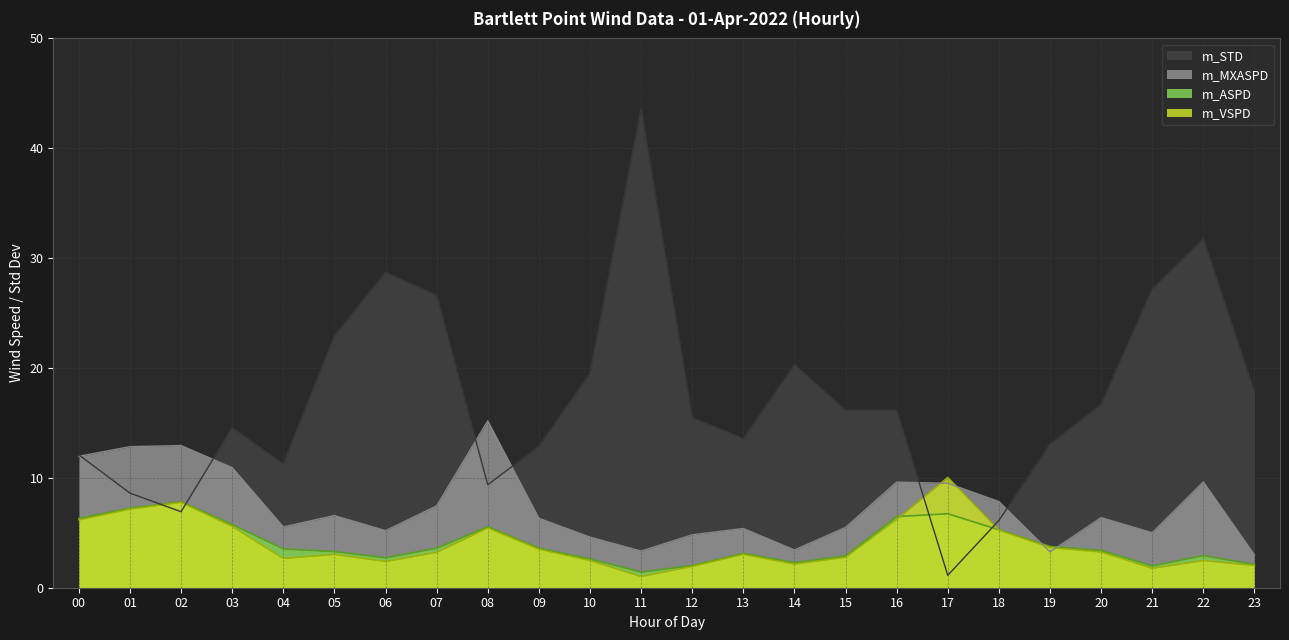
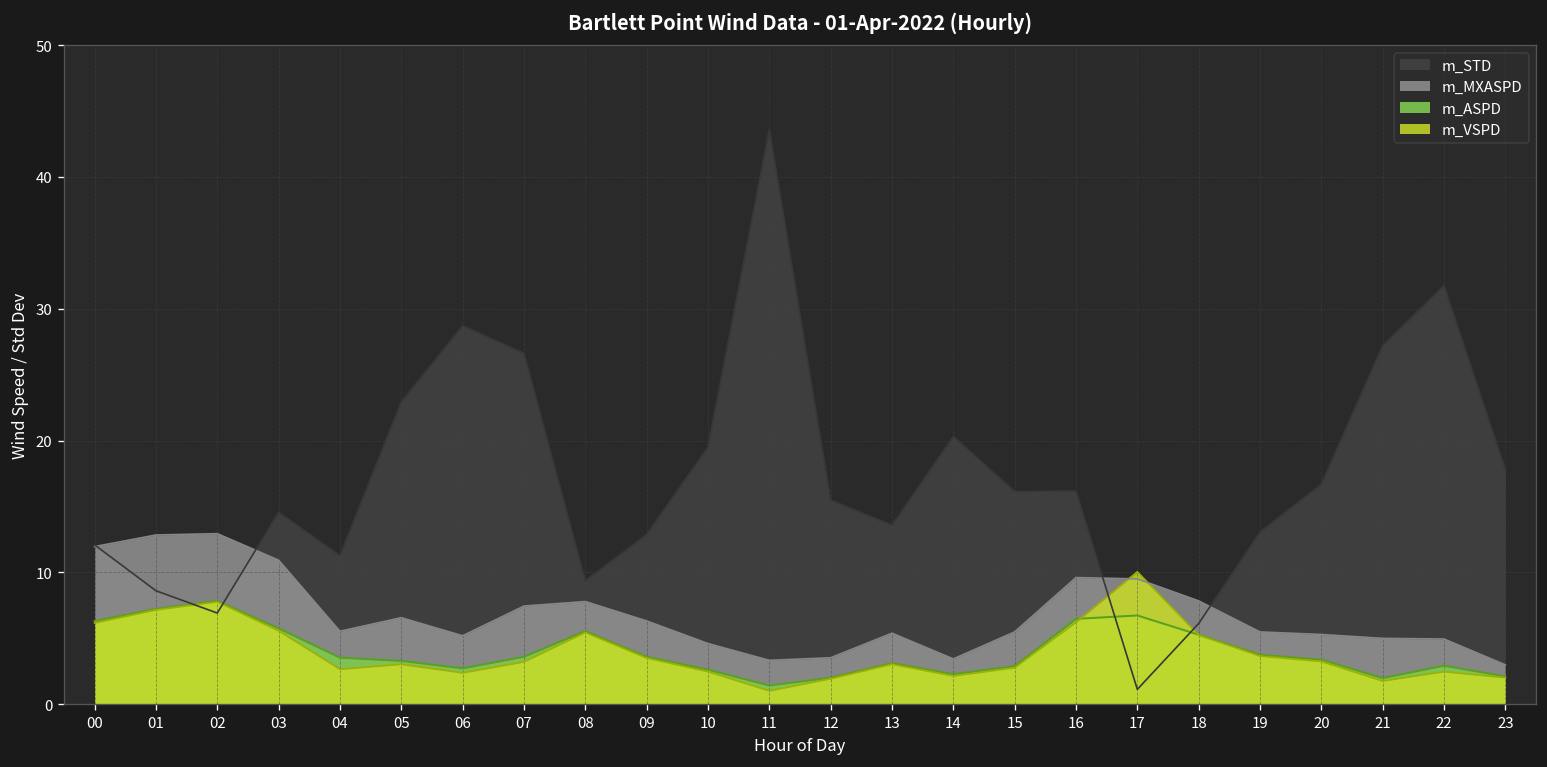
m_MXASPD, 08: 15.2 -> 7.8
m_MXASPD, 12: 4.8 -> 3.5
m_MXASPD, 19: 3.3 -> 5.5
m_MXASPD, 20: 6.4 -> 5.3
m_MXASPD, 22: 9.6 -> 5.0
